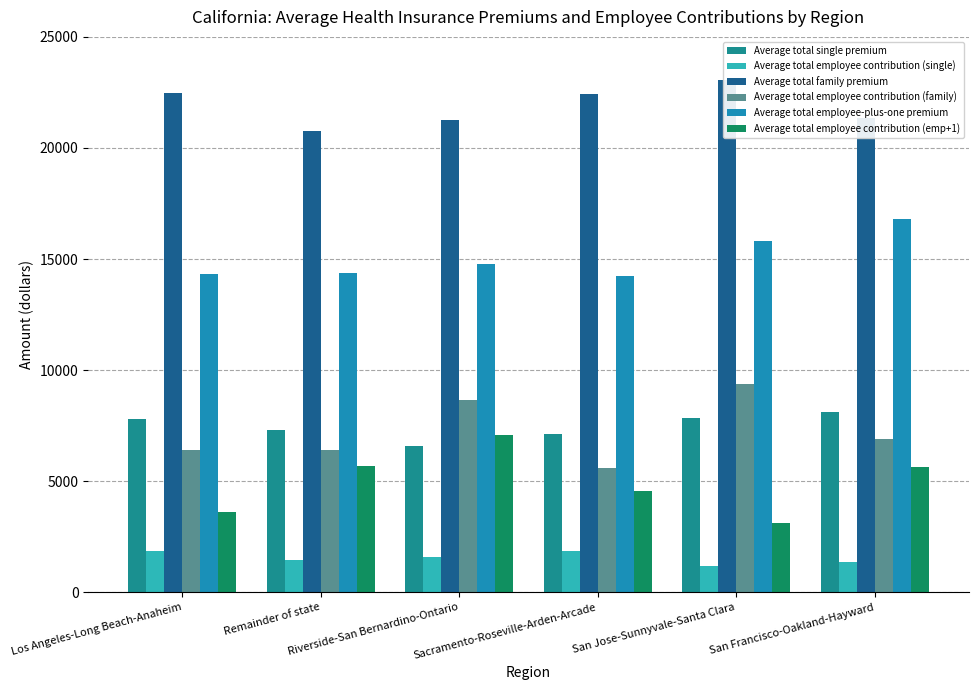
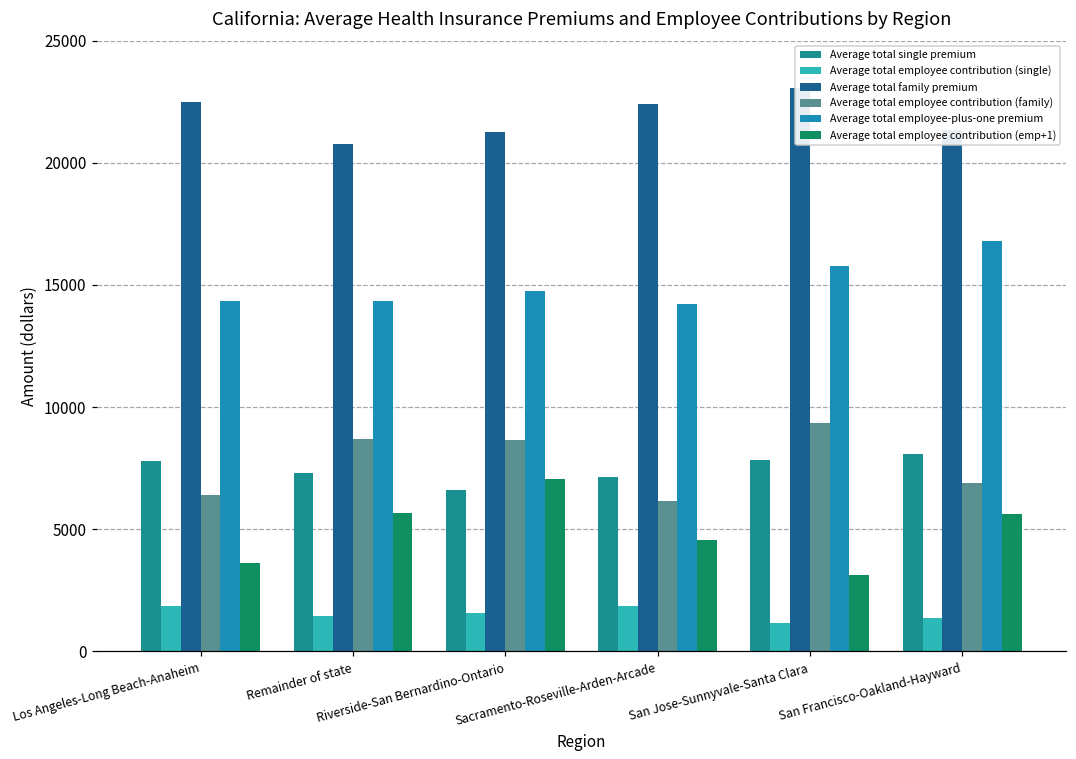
Average total employee contribution (family), Remainder of state: 6400 -> 8700
Average total employee contribution (family), Sacramento-Roseville-Arden-Arcade: 5600 -> 6200
